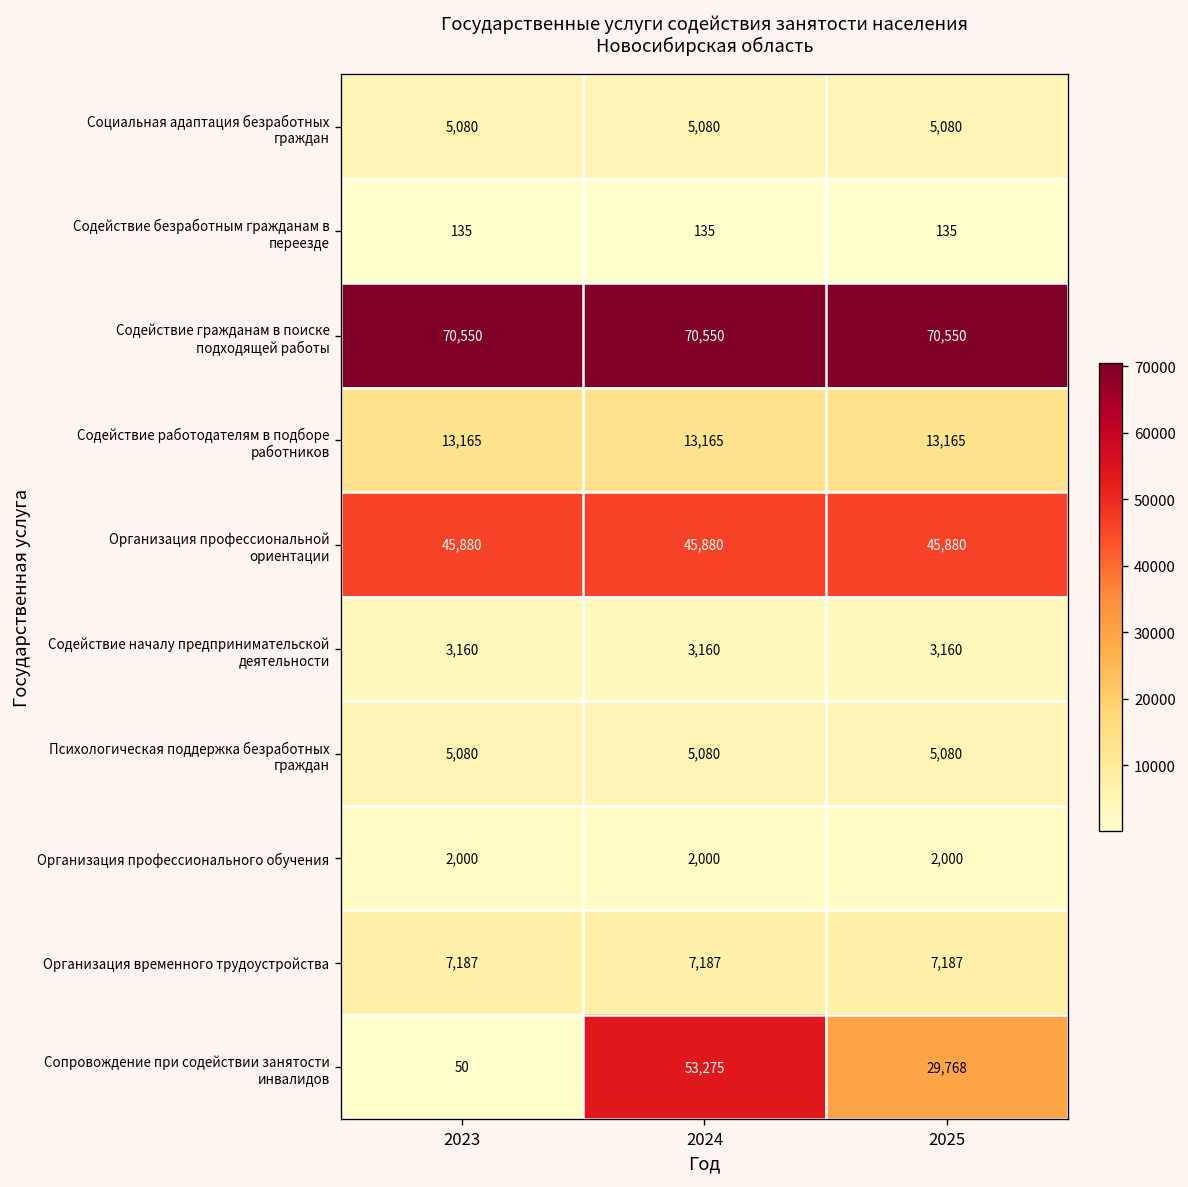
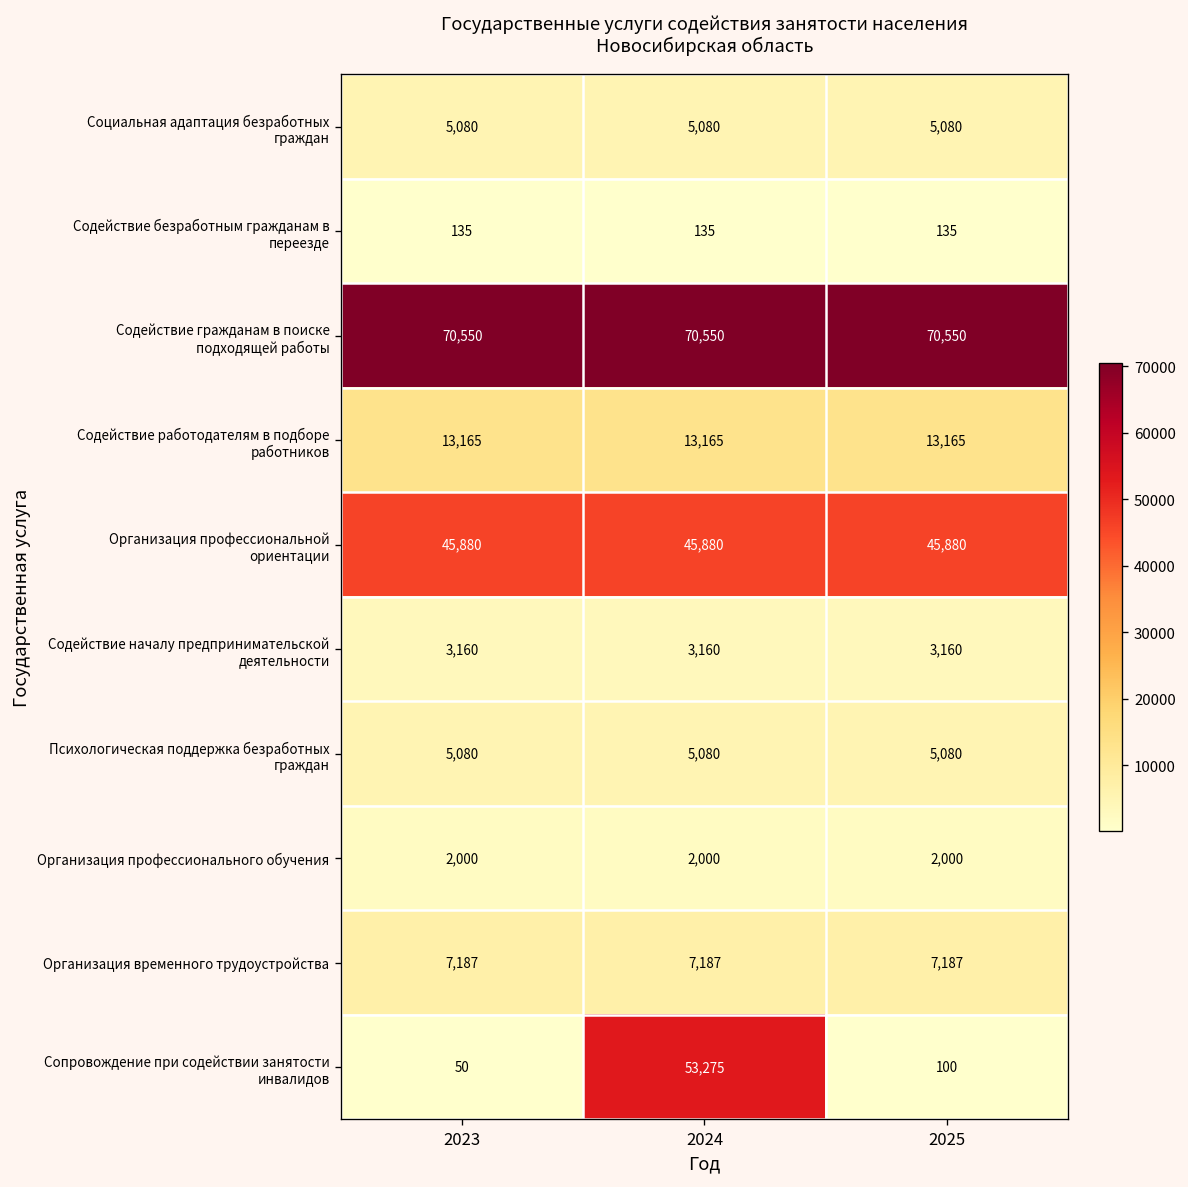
Сопровождение при содействии занятости инвалидов, 2025: 29,768 -> 100
